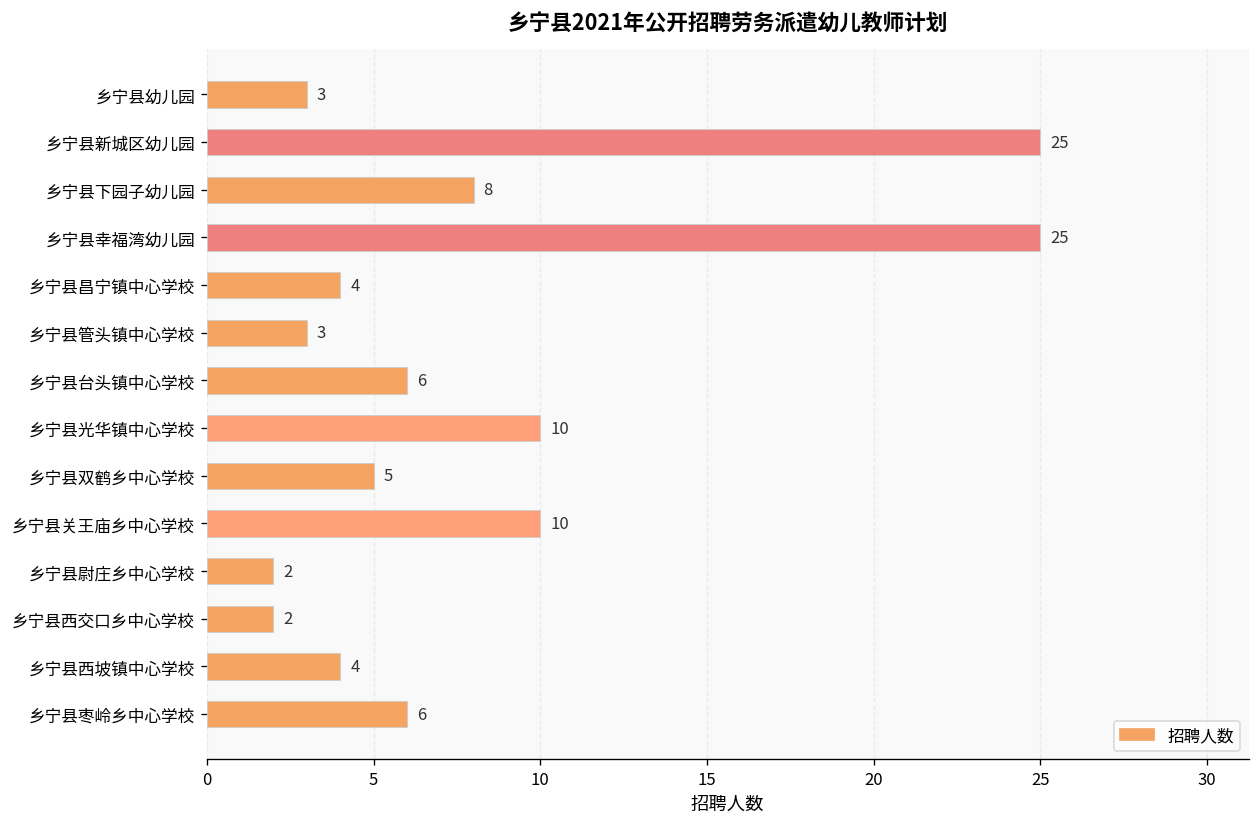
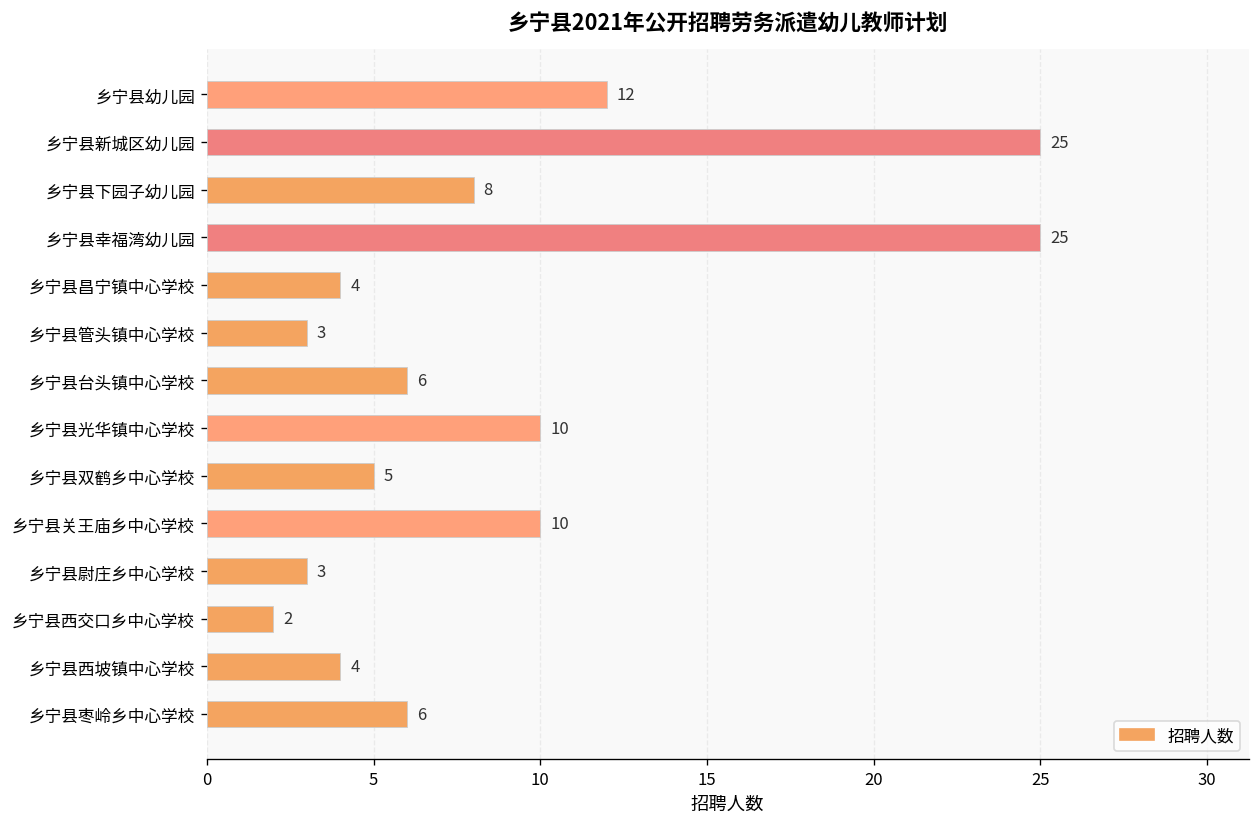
乡宁县幼儿园: 3 -> 12
乡宁县尉庄乡中心学校: 2 -> 3
